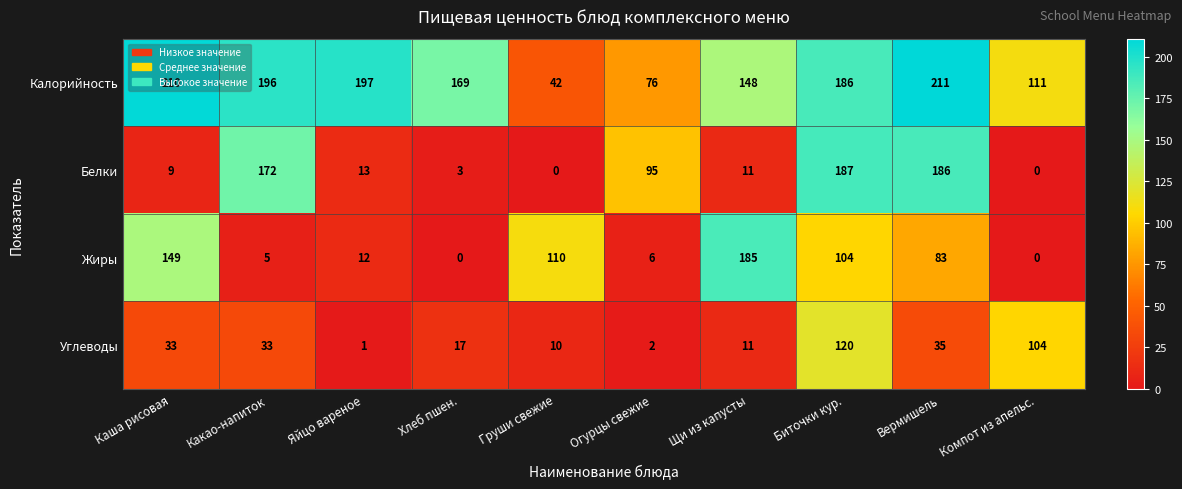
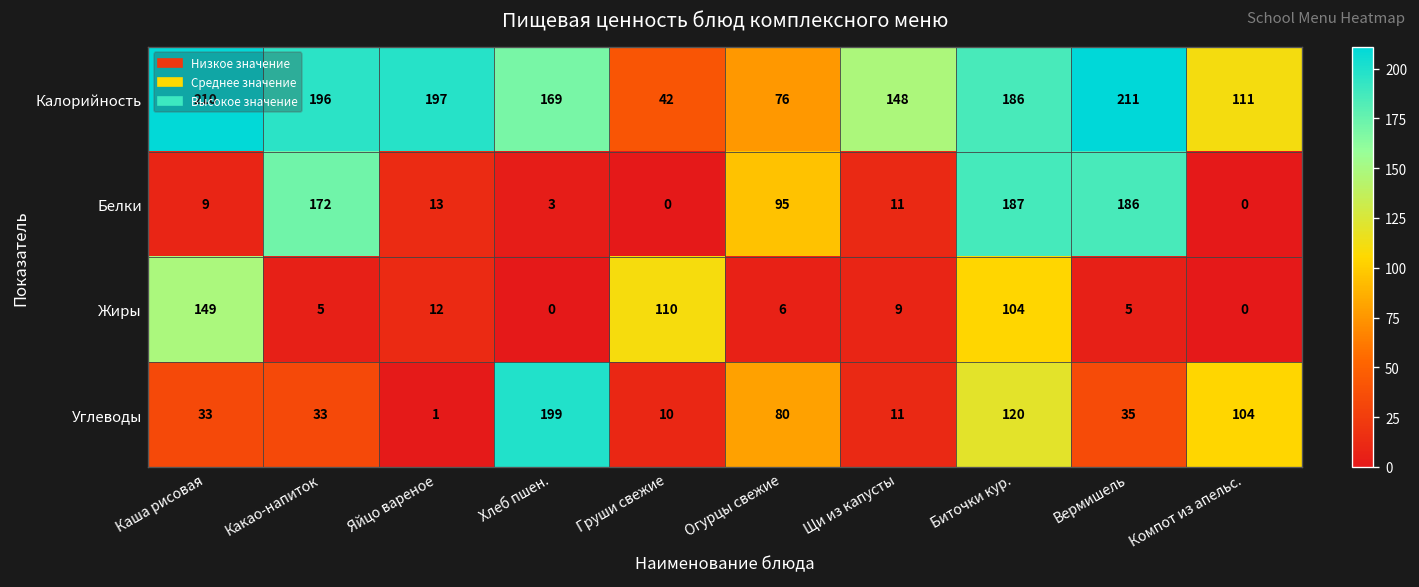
Жиры, Щи из капусты: 185 -> 9
Жиры, Вермишель: 83 -> 5
Углеводы, Хлеб пшен.: 17 -> 199
Углеводы, Огурцы свежие: 2 -> 80
